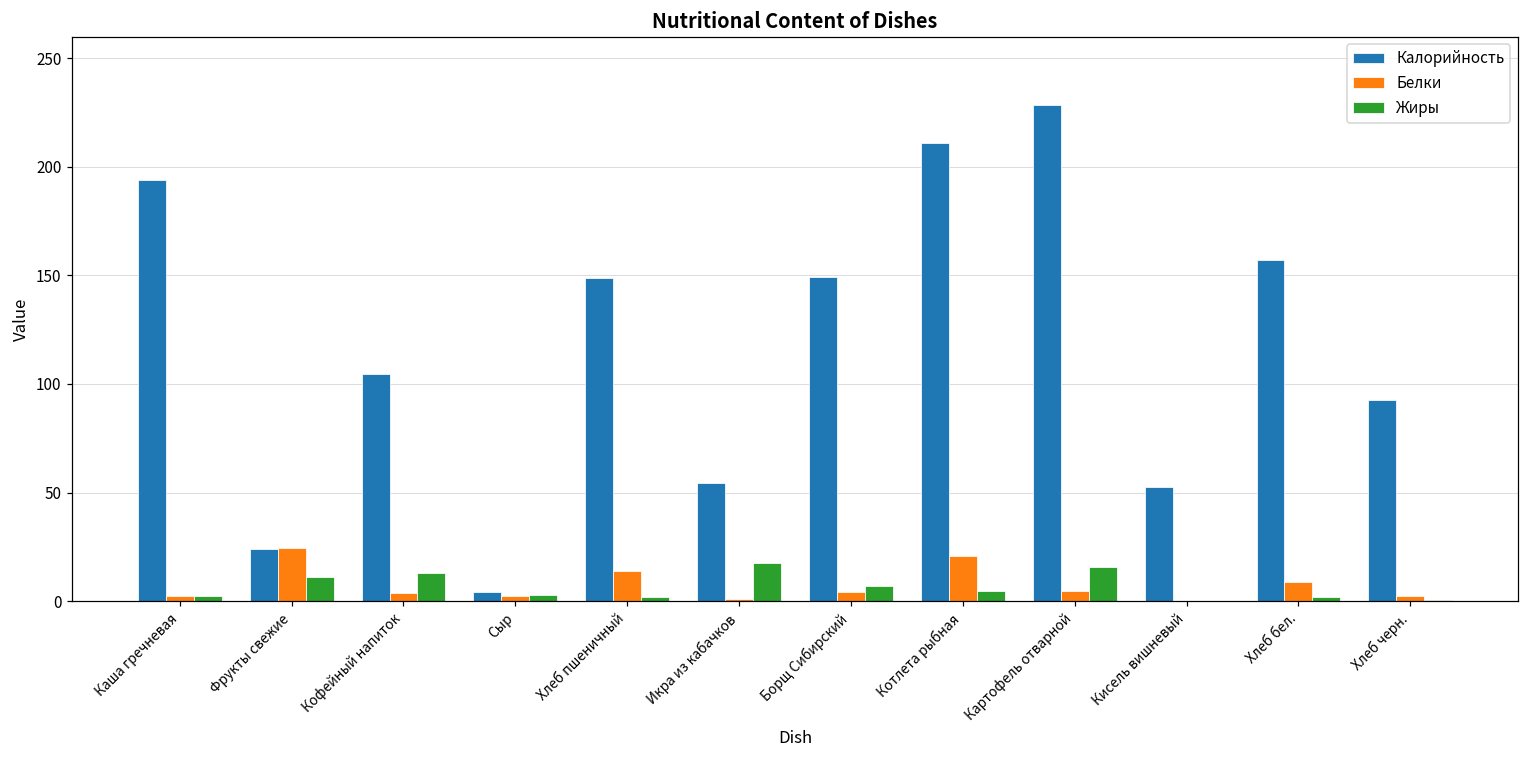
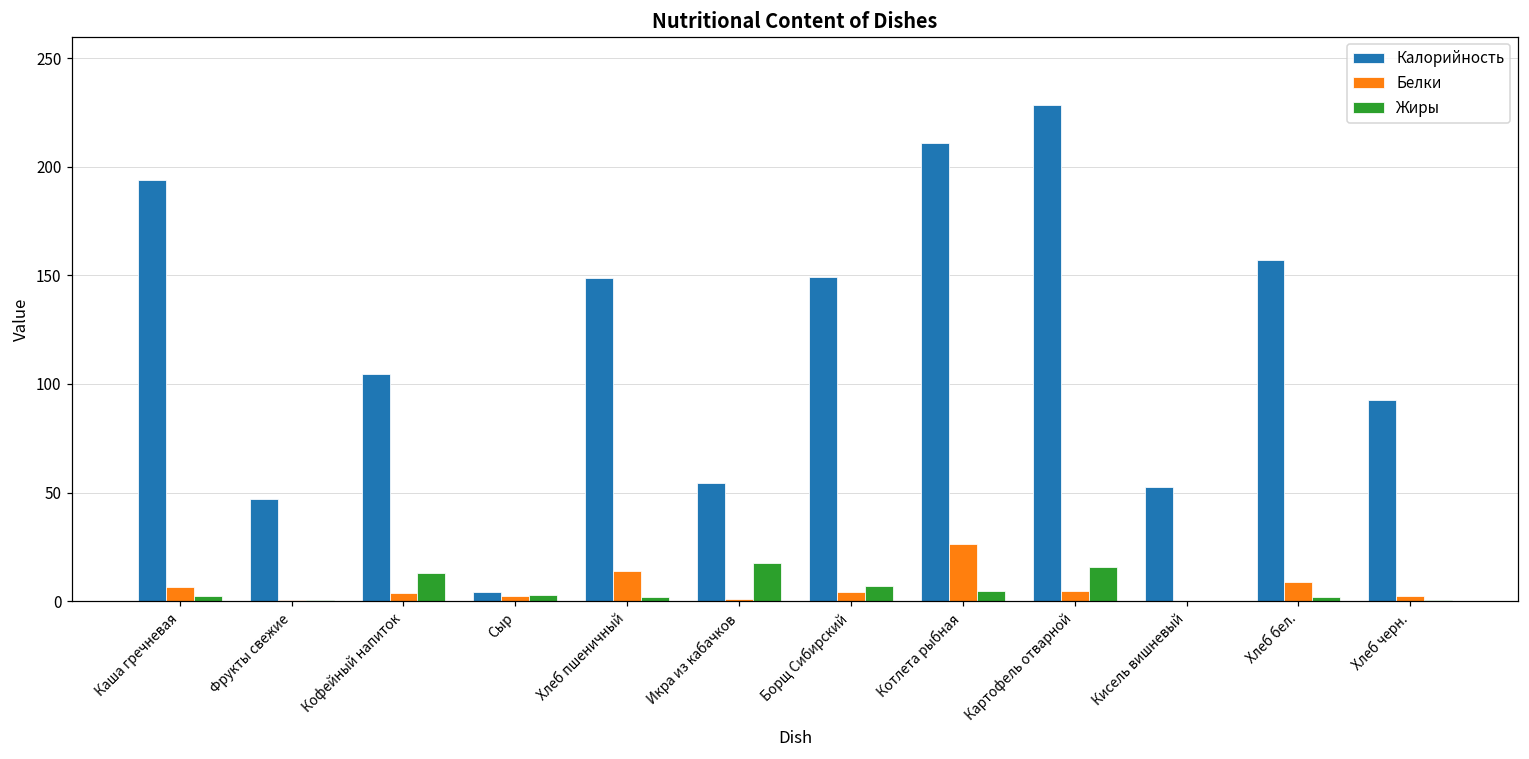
Белки, Каша гречневая: 2 -> 6
Калорийность, Фрукты свежие: 24 -> 47
Белки, Фрукты свежие: 25 -> 0
Жиры, Фрукты свежие: 11 -> 0
Белки, Котлета рыбная: 21 -> 26
